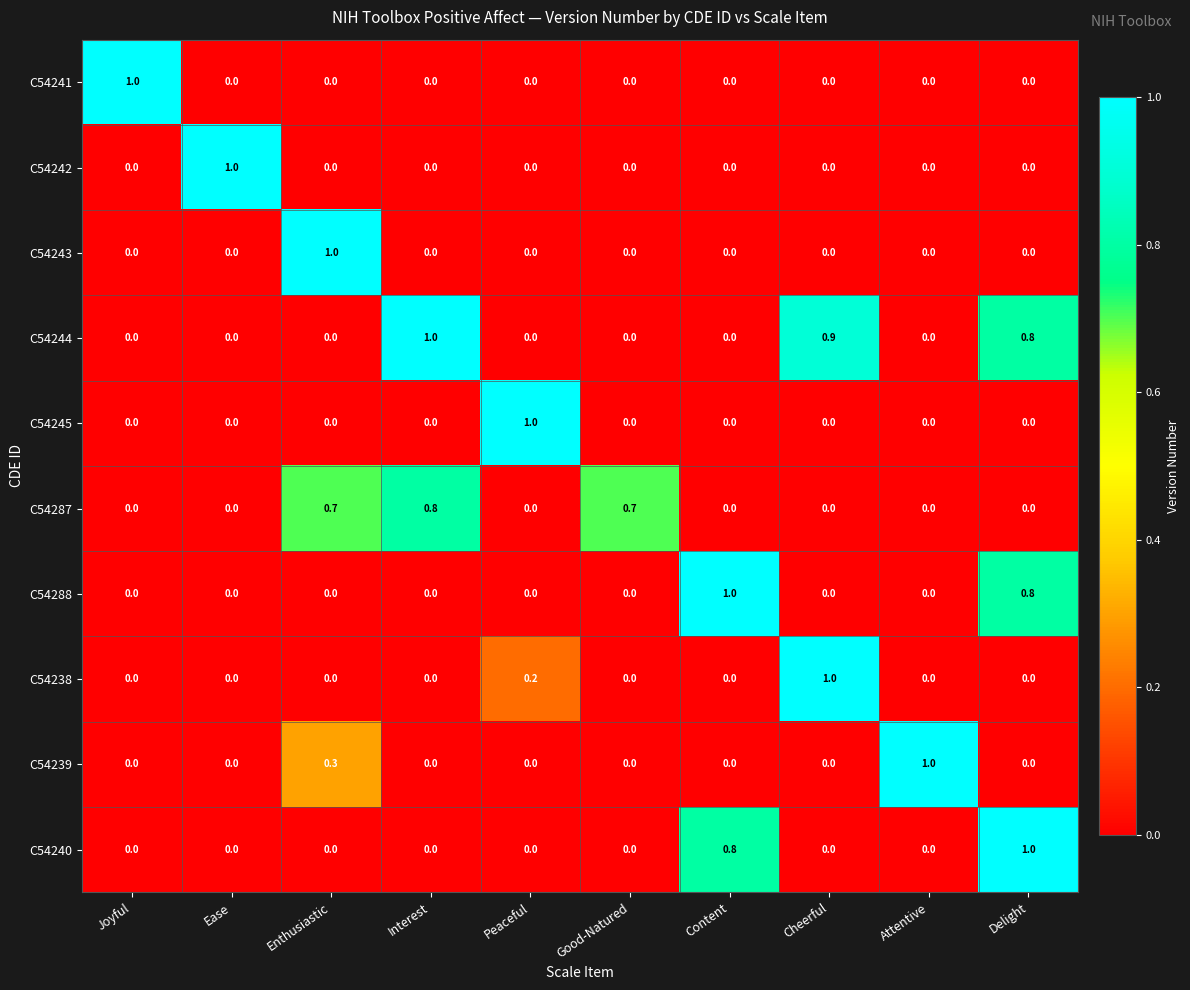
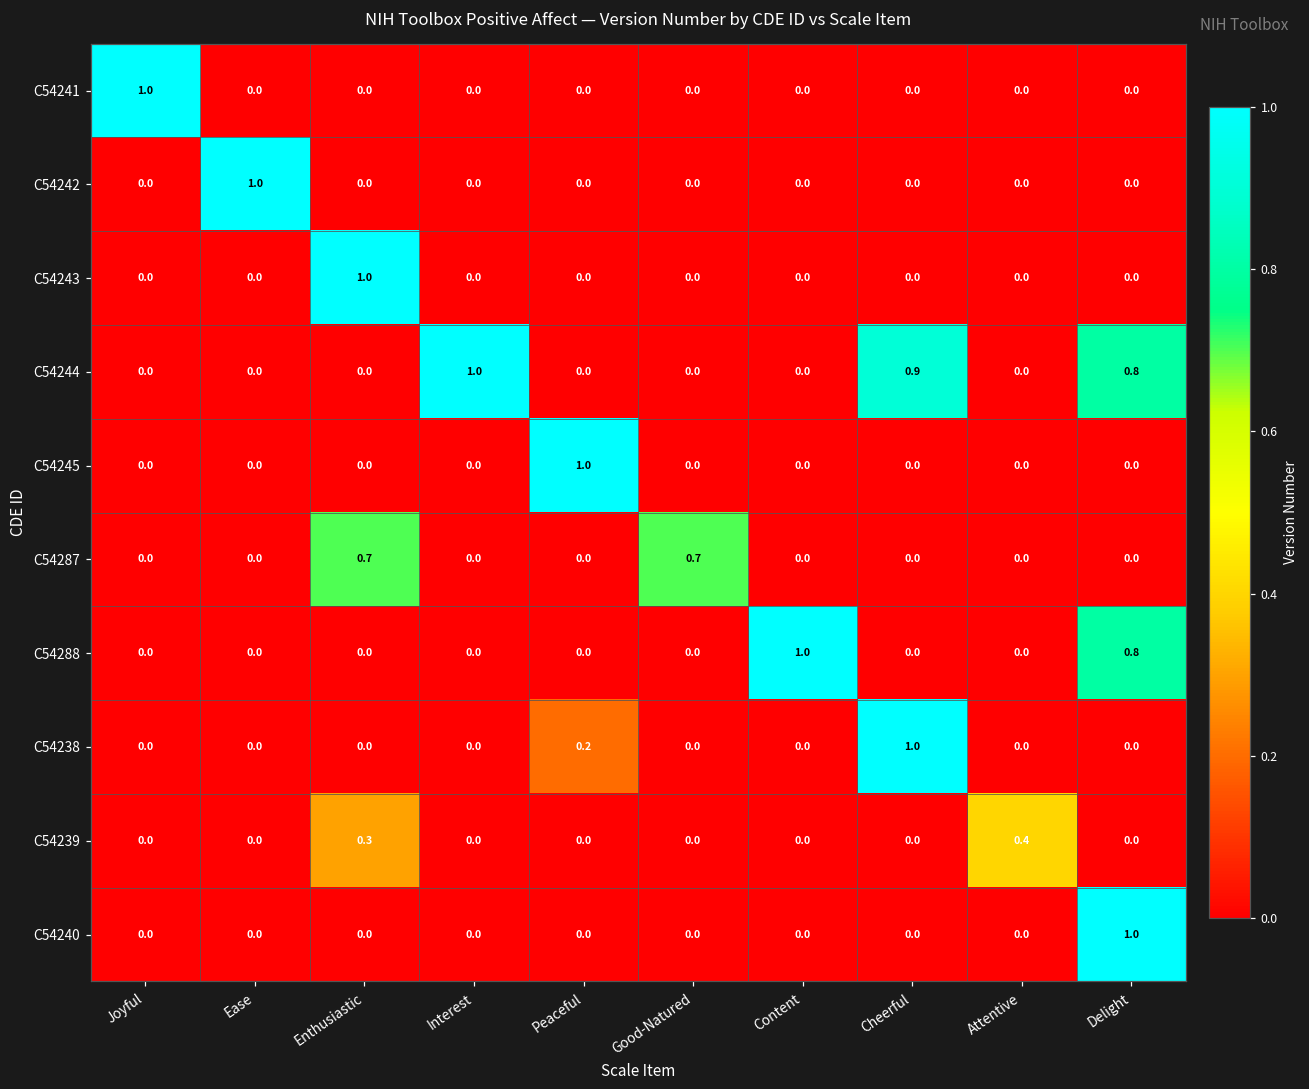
C54287, Interest: 0.8 -> 0.0
C54239, Attentive: 1.0 -> 0.4
C54240, Content: 0.8 -> 0.0
